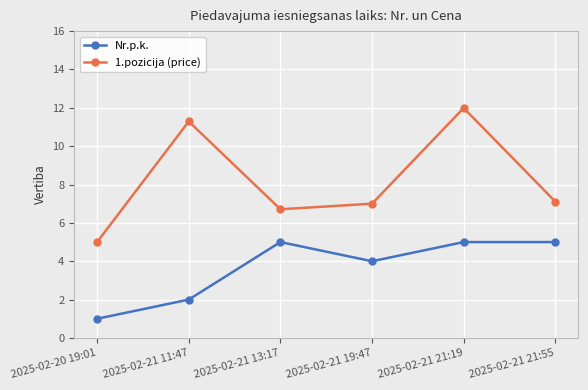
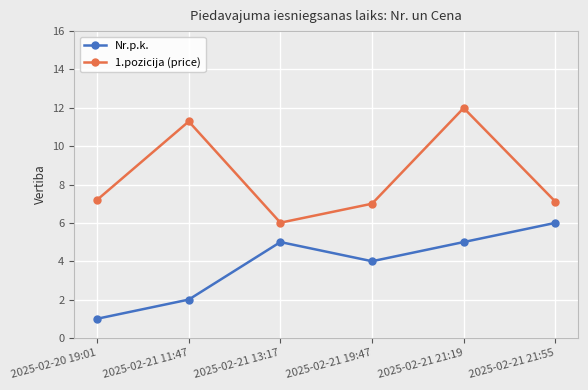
1.pozicija (price), 2025-02-20 19:01: 5.0 -> 7.2
1.pozicija (price), 2025-02-21 13:17: 6.7 -> 6.0
Nr.p.k., 2025-02-21 21:55: 5 -> 6
